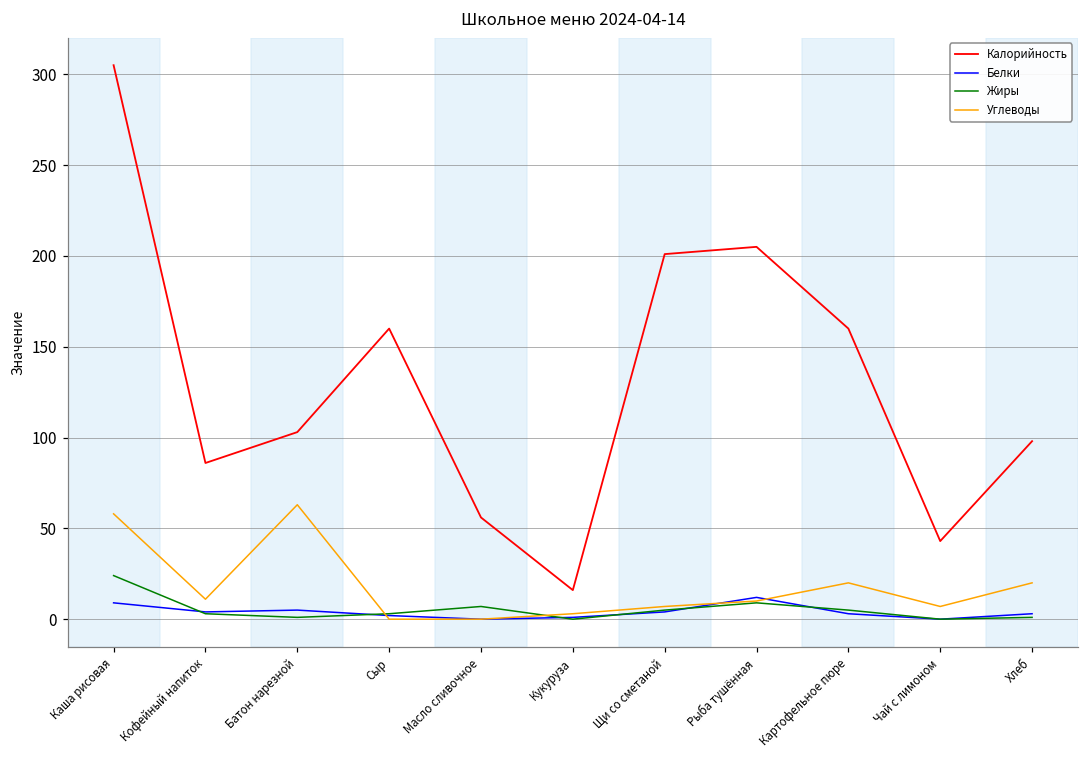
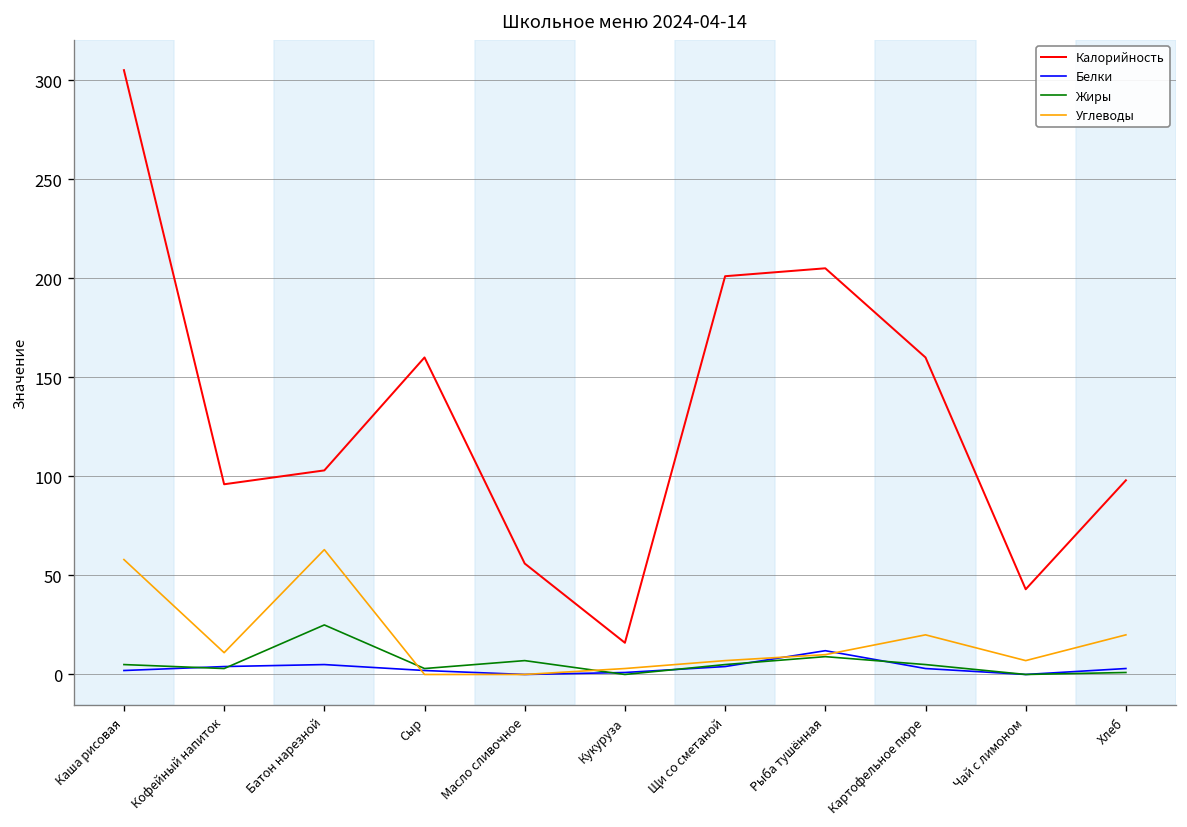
Белки, Каша рисовая: 9 -> 2
Жиры, Каша рисовая: 24 -> 5
Калорийность, Кофейный напиток: 86 -> 96
Жиры, Батон нарезной: 1 -> 25
